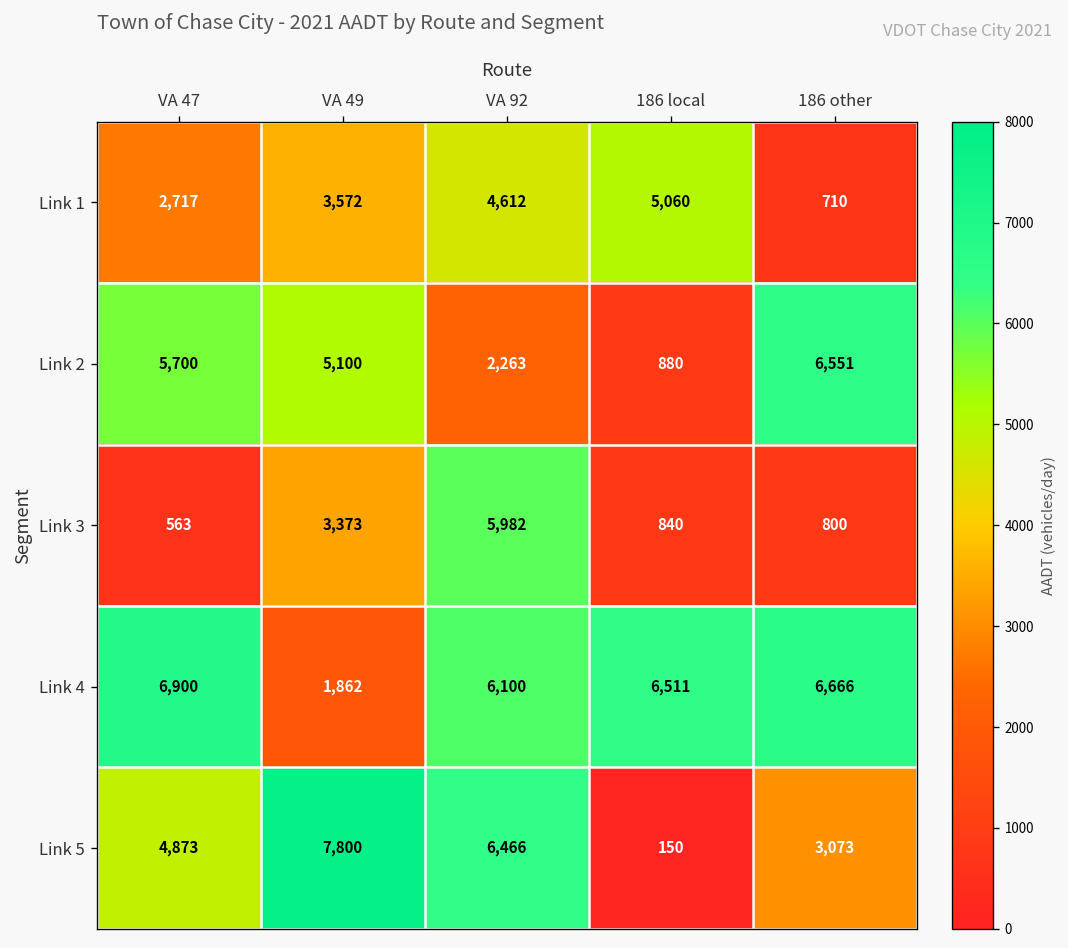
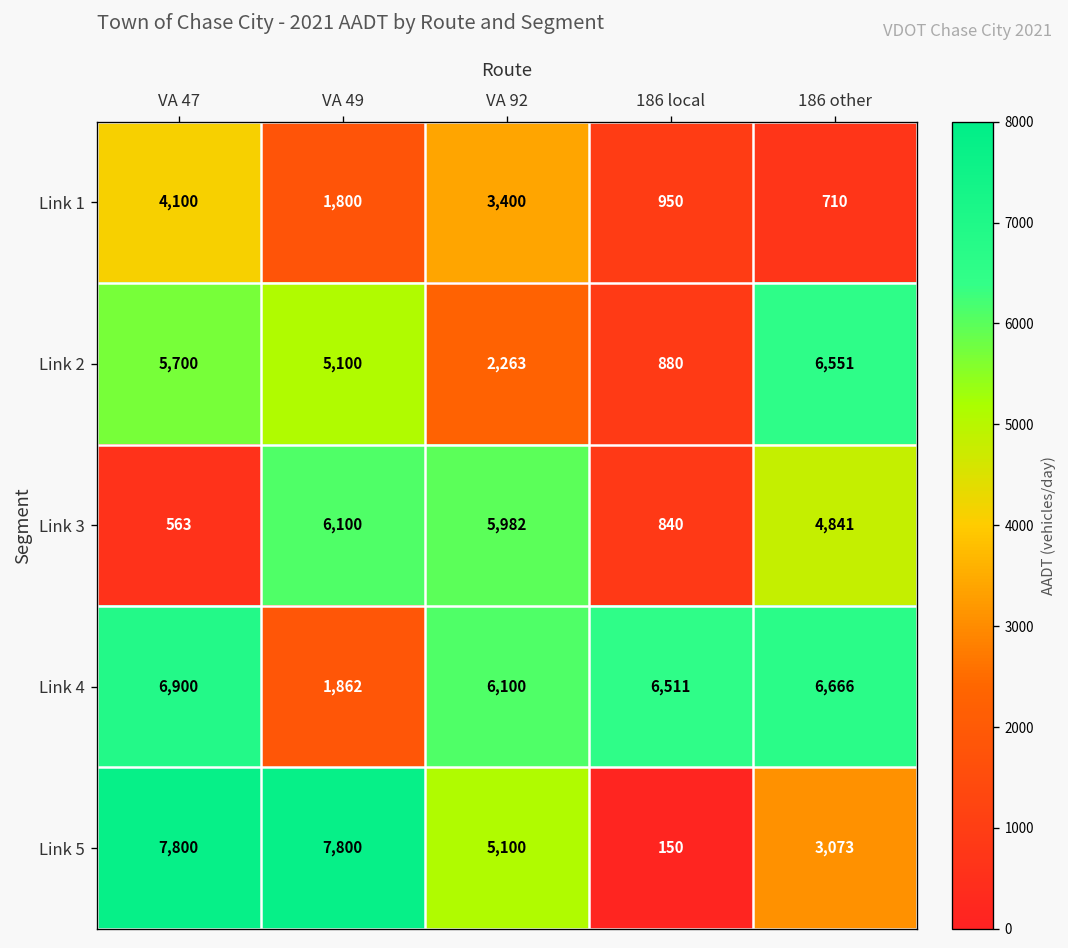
Link 1, VA 47: 2,717 -> 4,100
Link 1, VA 49: 3,572 -> 1,800
Link 1, VA 92: 4,612 -> 3,400
Link 1, 186 local: 5,060 -> 950
Link 3, VA 49: 3,373 -> 6,100
Link 3, 186 other: 800 -> 4,841
Link 5, VA 47: 4,873 -> 7,800
Link 5, VA 92: 6,466 -> 5,100
